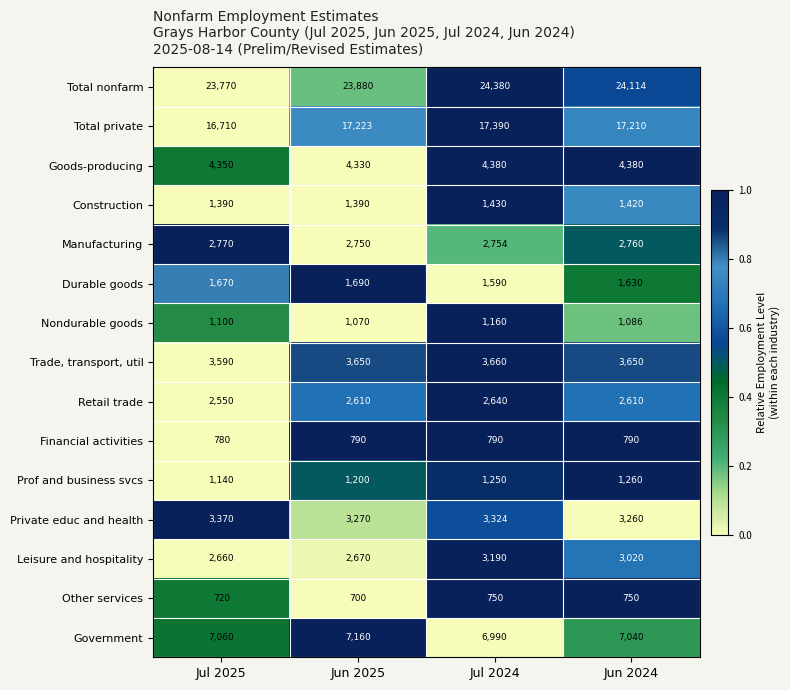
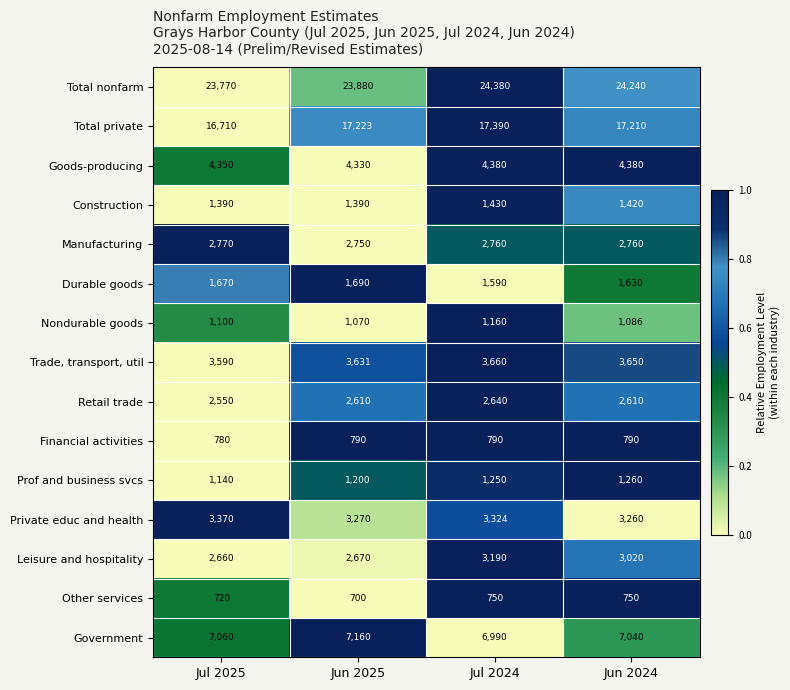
Total nonfarm, Jun 2024: 24,114 -> 24,240
Manufacturing, Jul 2024: 2,754 -> 2,760
Trade, transport, util, Jun 2025: 3,650 -> 3,631
